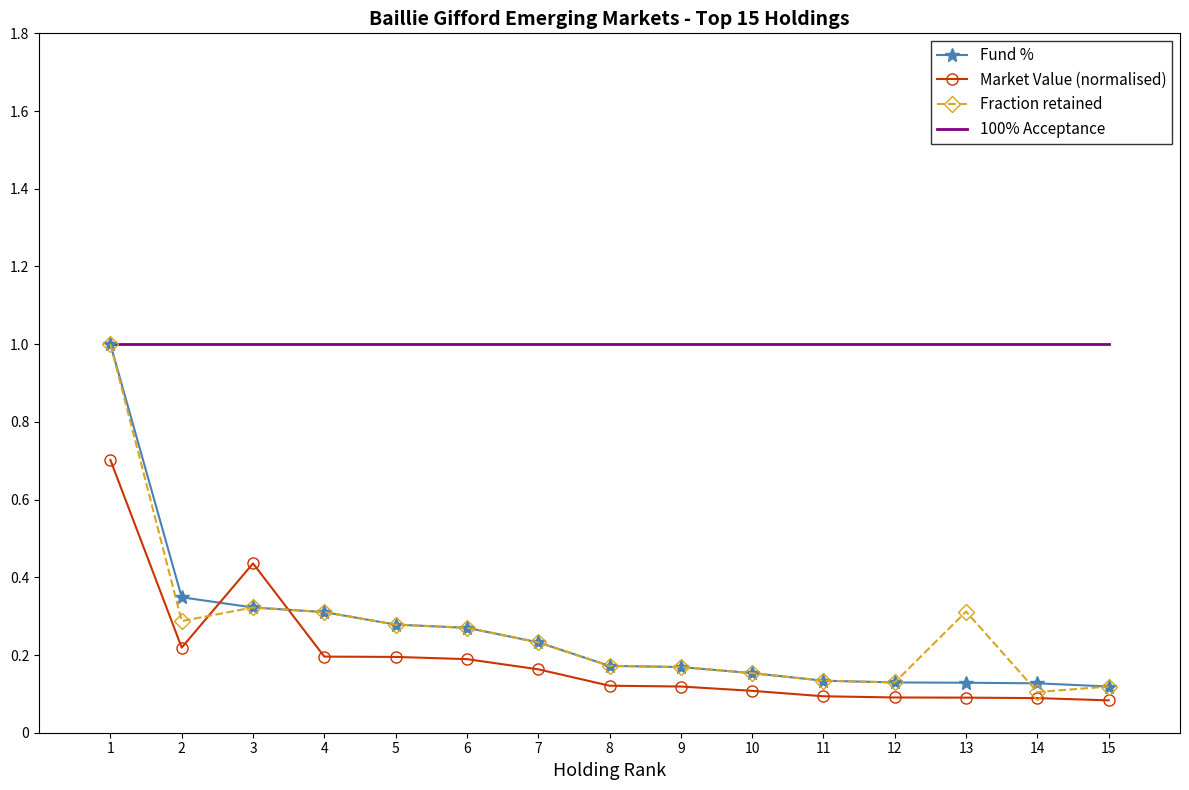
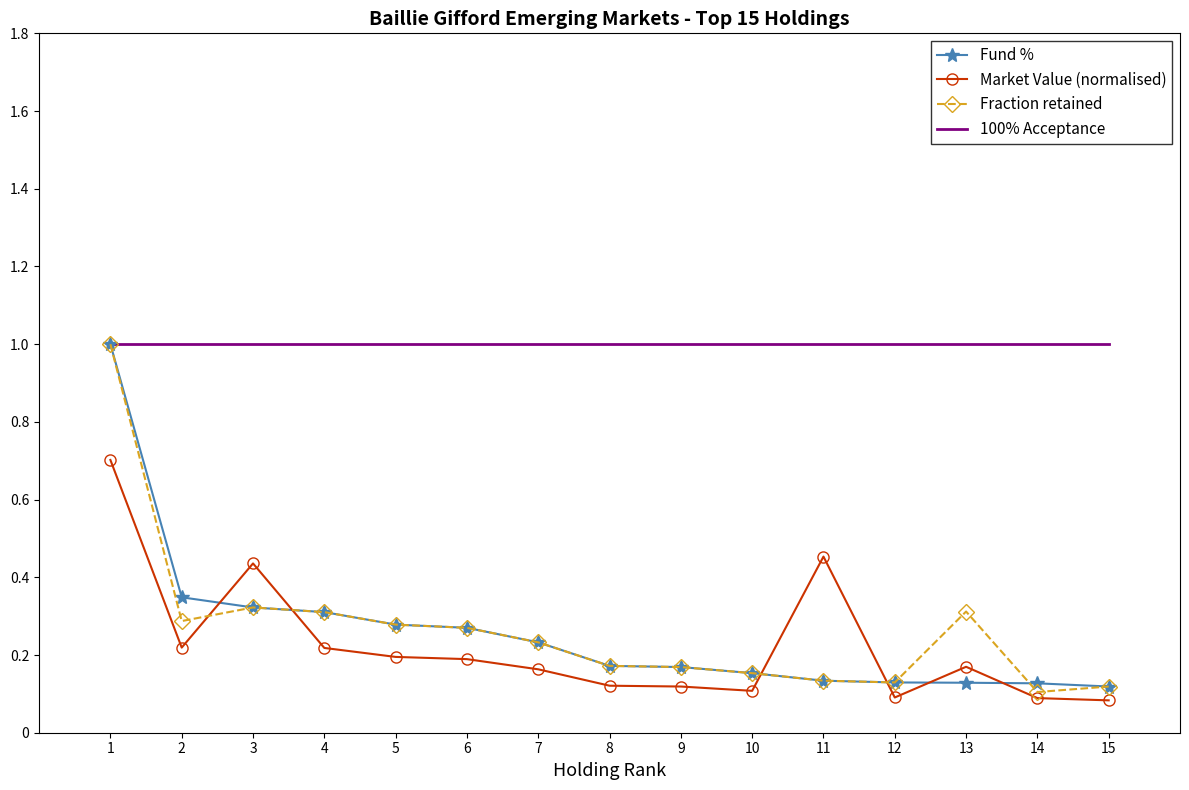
Market Value (normalised), 4: 0.20 -> 0.22
Market Value (normalised), 11: 0.09 -> 0.45
Market Value (normalised), 13: 0.09 -> 0.17
